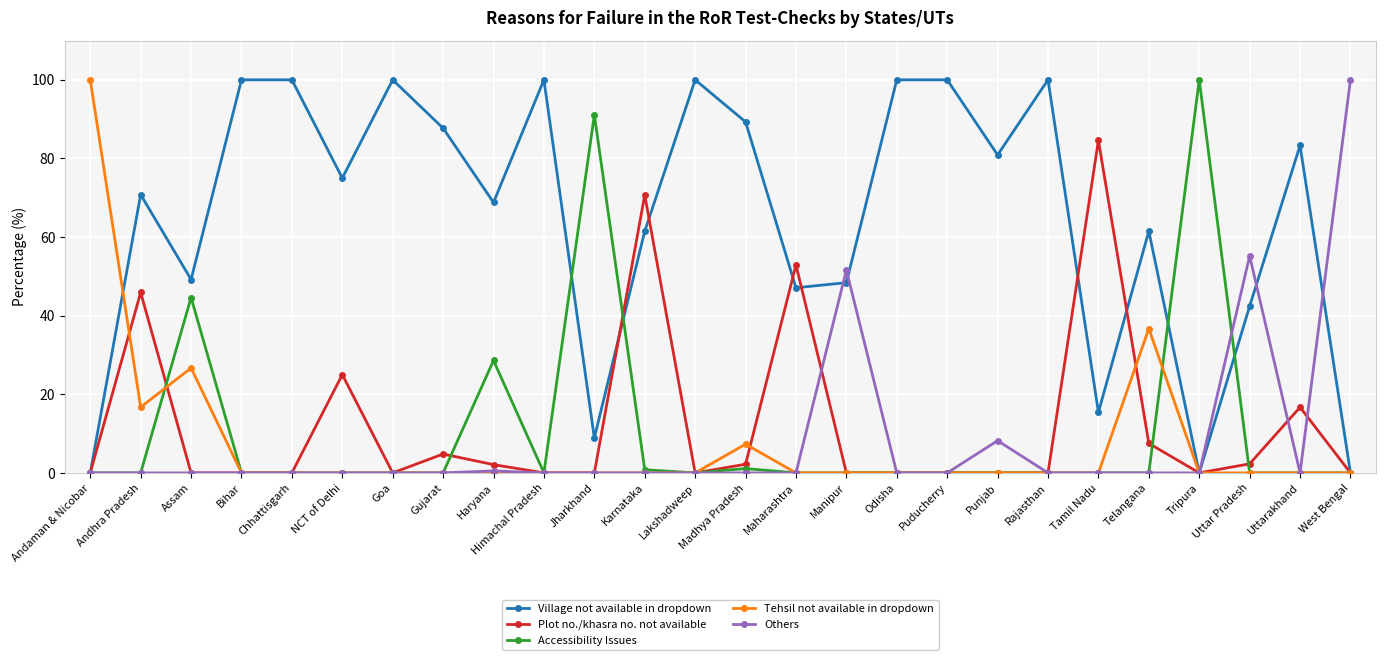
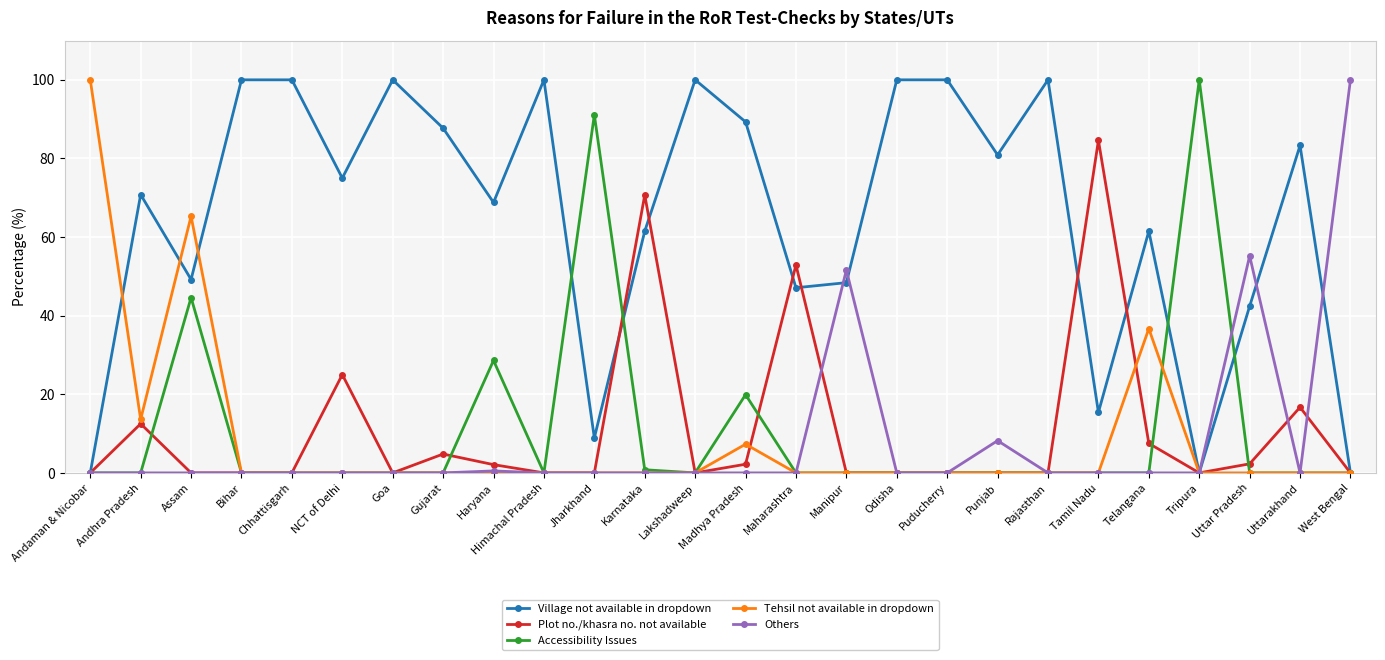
Plot no./khasra no. not available, Andhra Pradesh: 46 -> 13
Tehsil not available in dropdown, Andhra Pradesh: 17 -> 14
Tehsil not available in dropdown, Assam: 27 -> 65
Accessibility Issues, Madhya Pradesh: 1 -> 20
